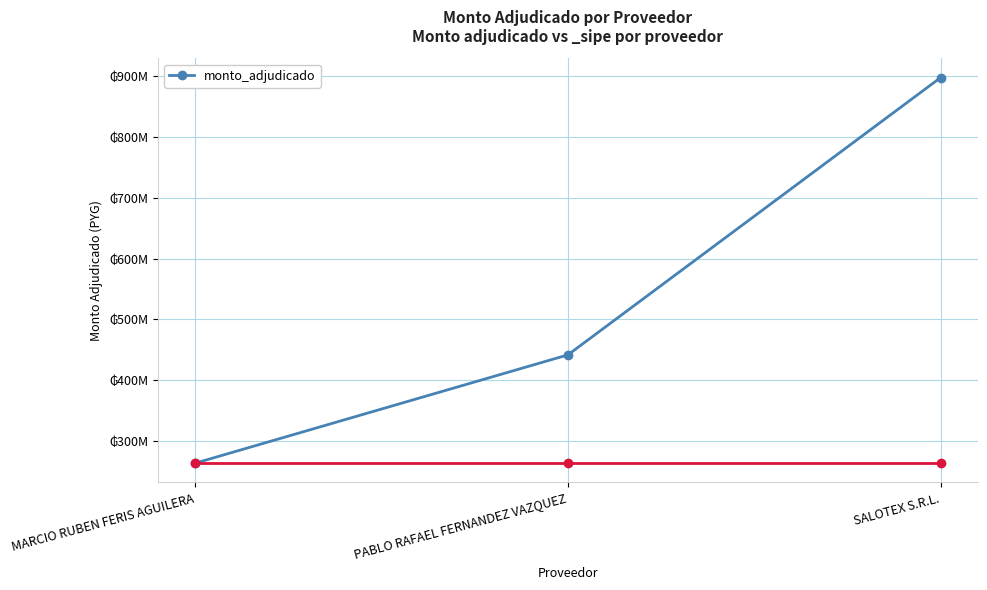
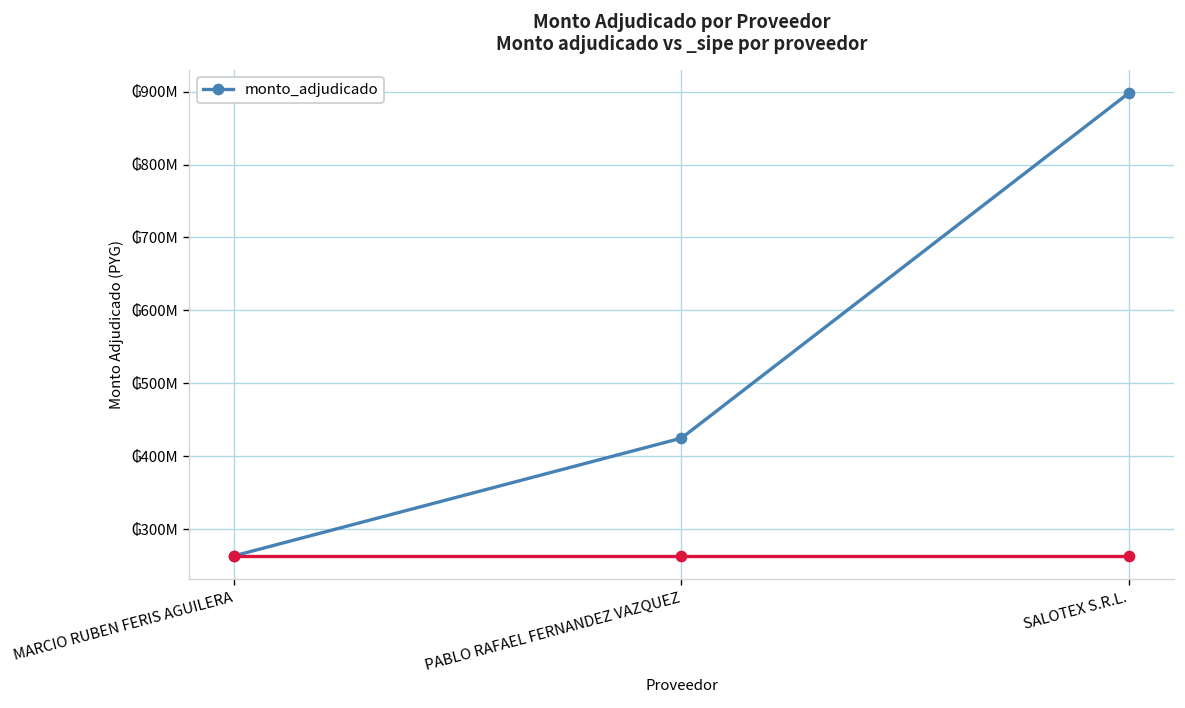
monto_adjudicado, PABLO RAFAEL FERNANDEZ VAZQUEZ: ₲440000000 -> ₲420000000
